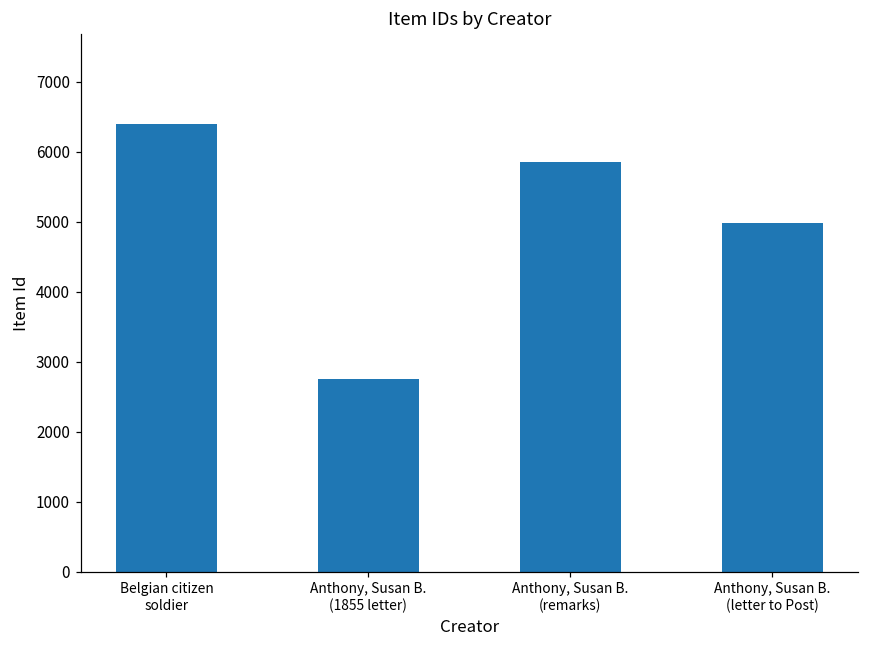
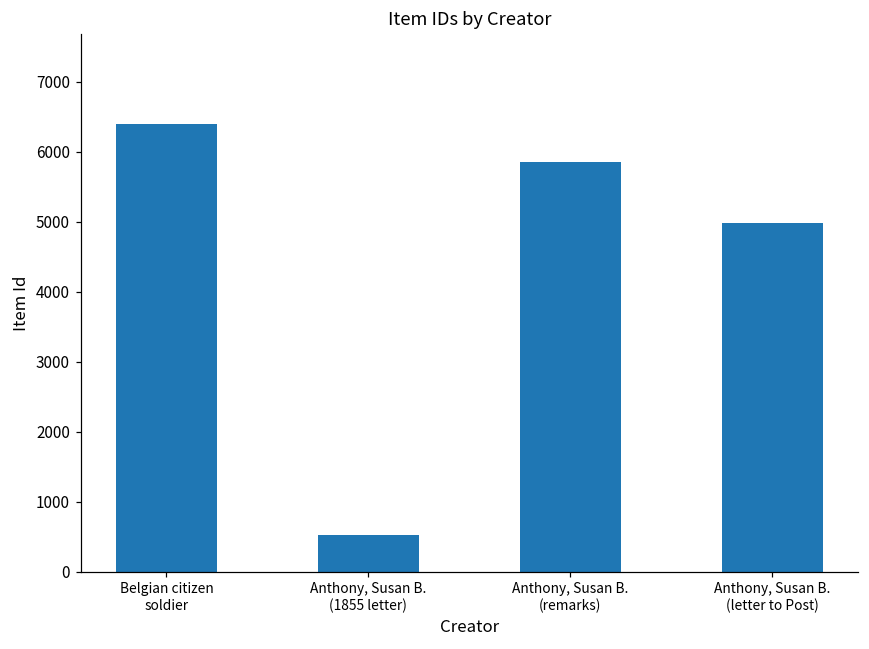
Anthony, Susan B. (1855 letter): 2800 -> 500
